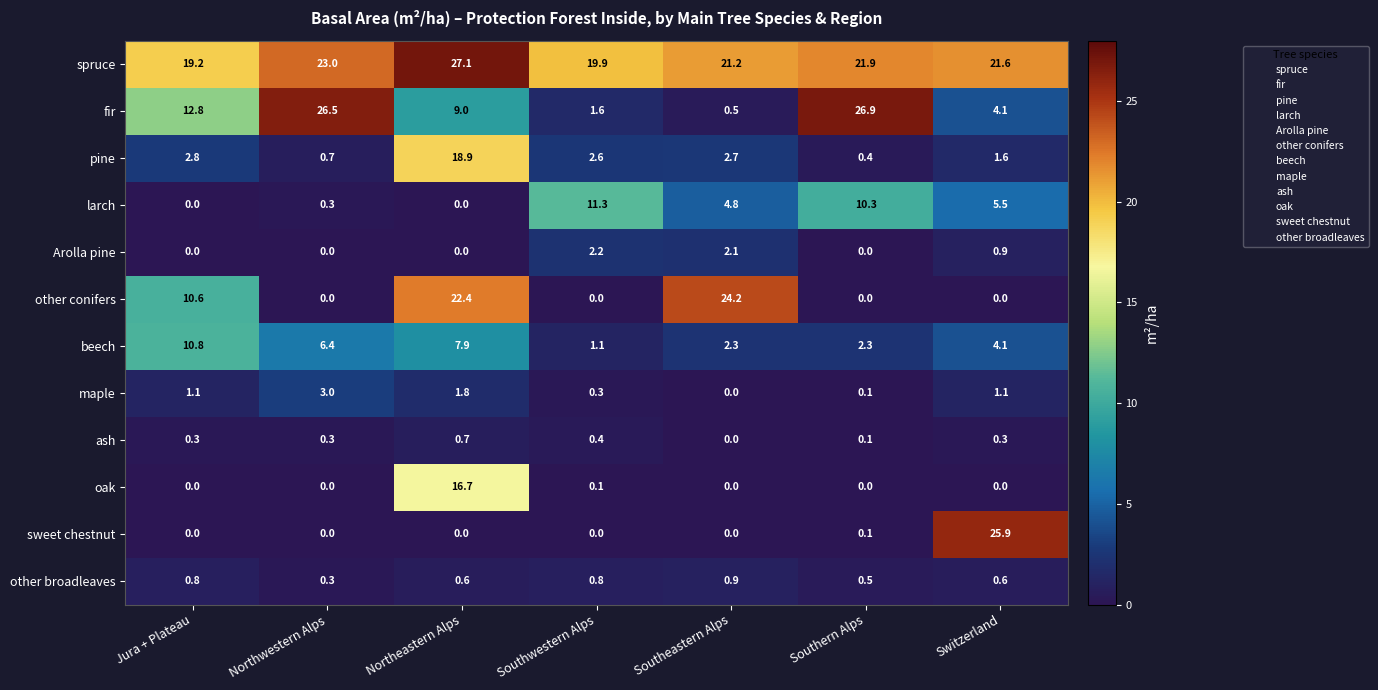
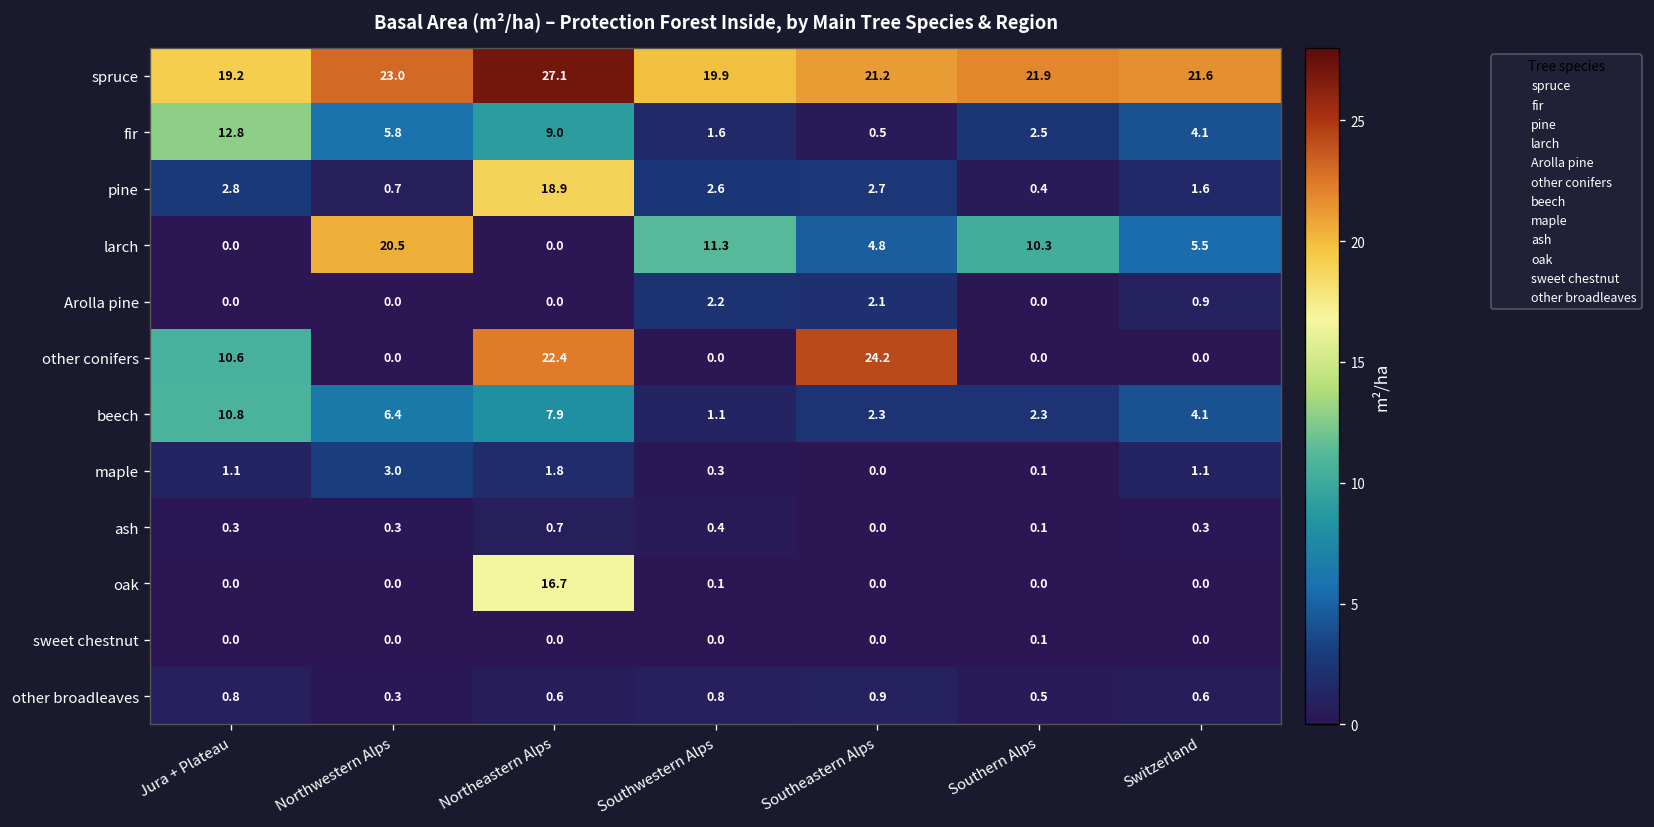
fir, Northwestern Alps: 26.5 -> 5.8
fir, Southern Alps: 26.9 -> 2.5
larch, Northwestern Alps: 0.3 -> 20.5
sweet chestnut, Switzerland: 25.9 -> 0.0
